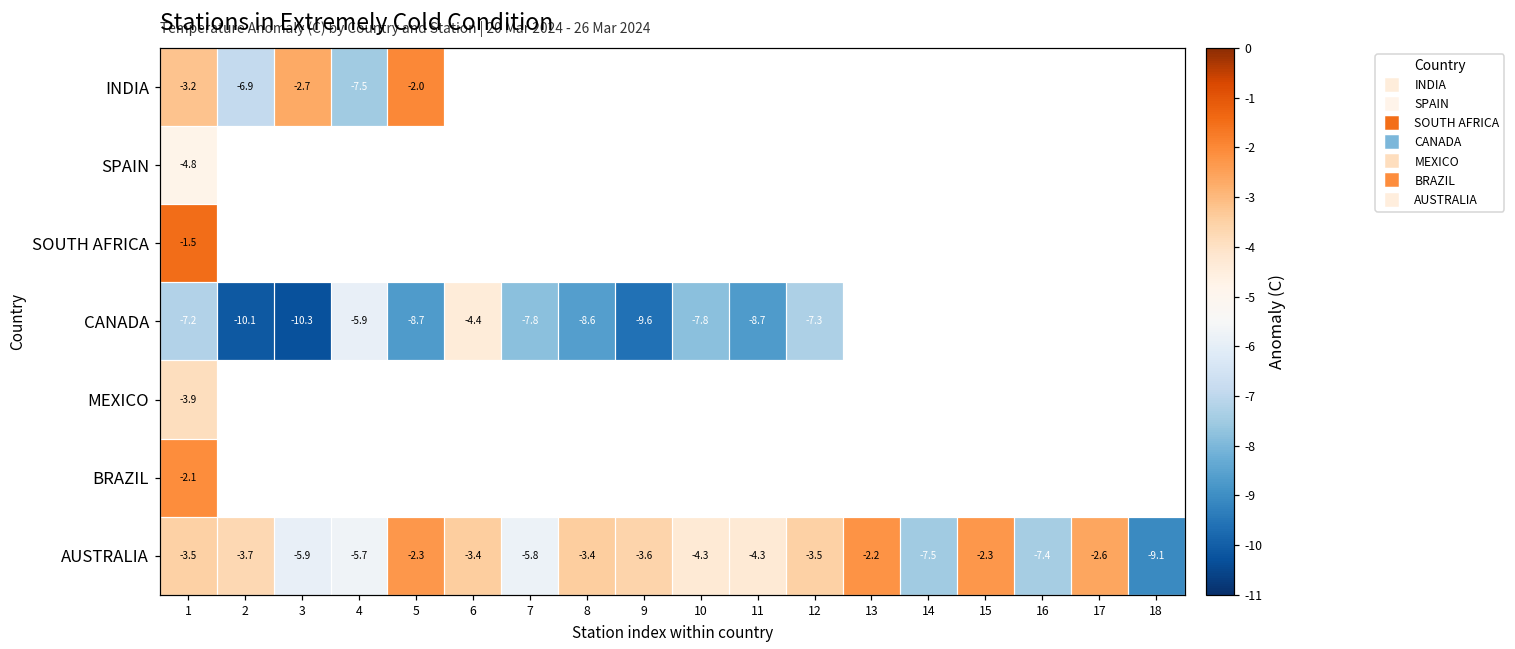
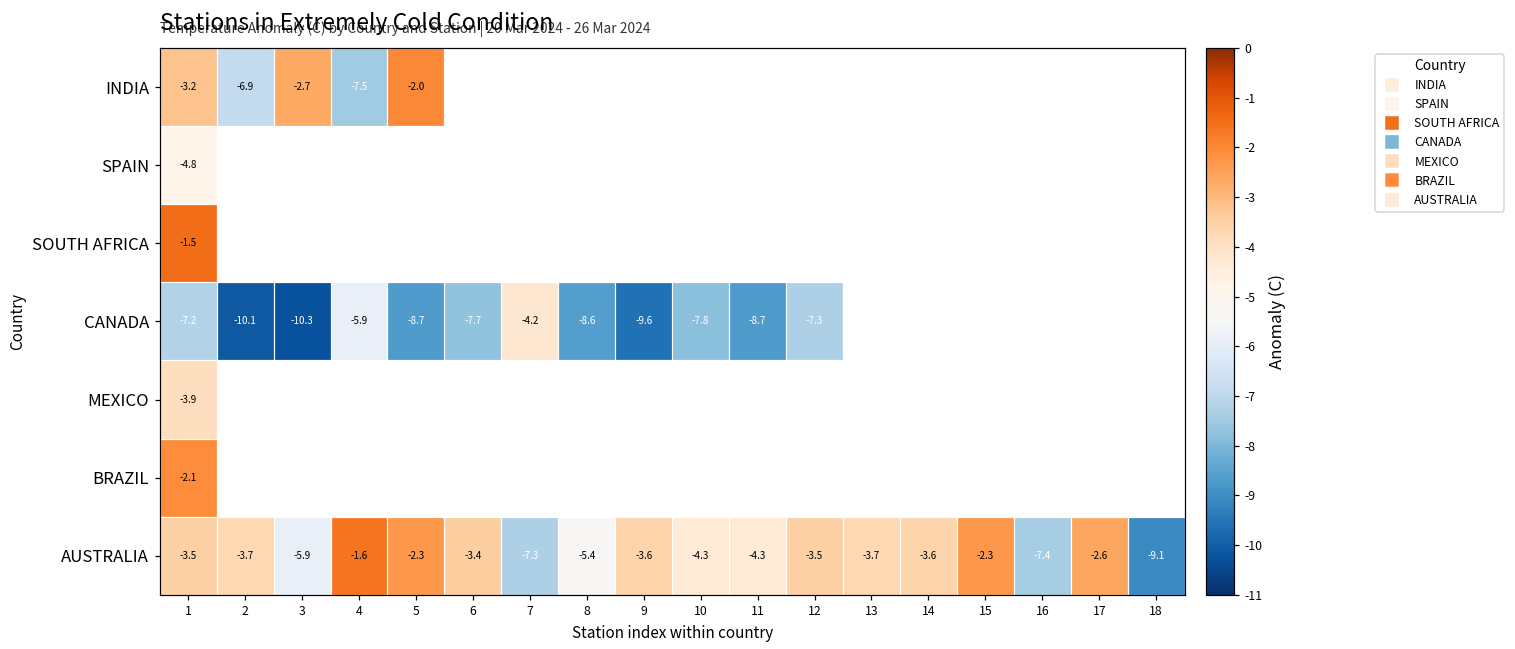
CANADA, 6: -4.4 -> -7.7
CANADA, 7: -7.8 -> -4.2
AUSTRALIA, 4: -5.7 -> -1.6
AUSTRALIA, 7: -5.8 -> -7.3
AUSTRALIA, 8: -3.4 -> -5.4
AUSTRALIA, 13: -2.2 -> -3.7
AUSTRALIA, 14: -7.5 -> -3.6
